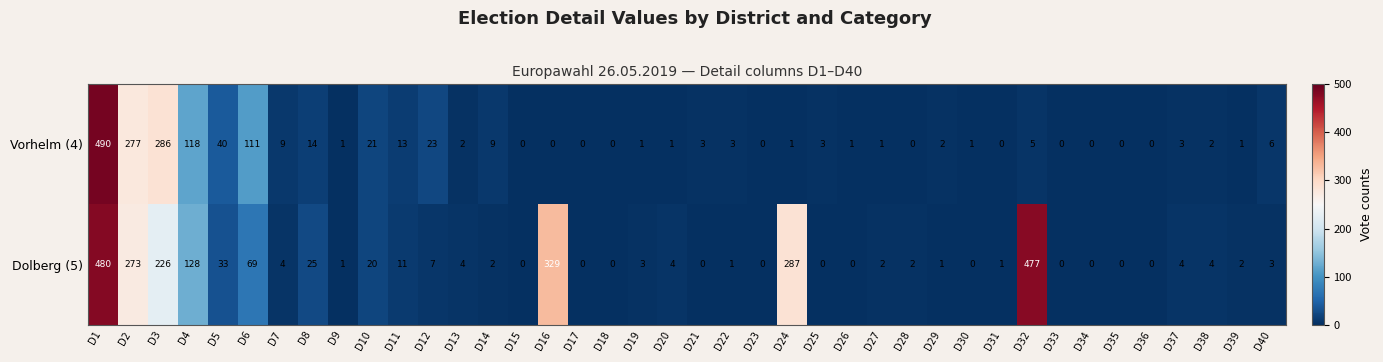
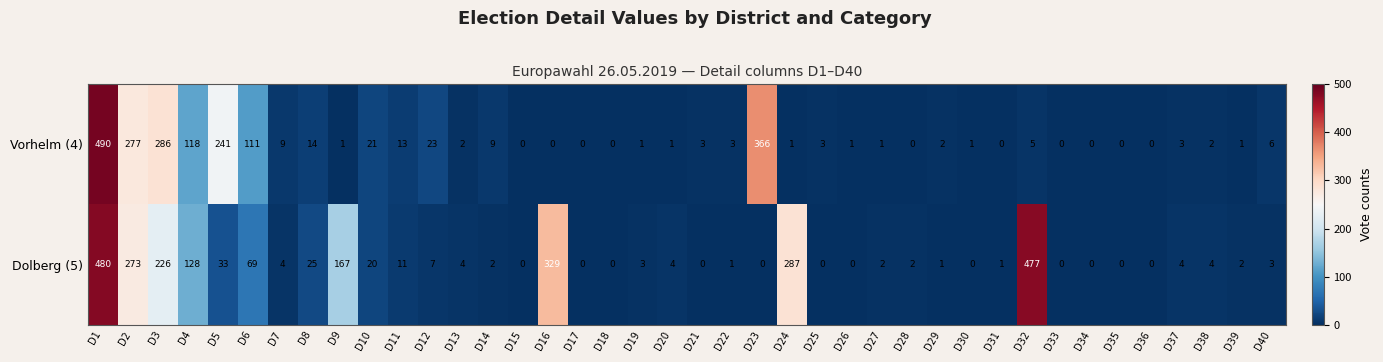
Vorhelm (4), D5: 40 -> 241
Vorhelm (4), D23: 0 -> 366
Dolberg (5), D9: 1 -> 167
